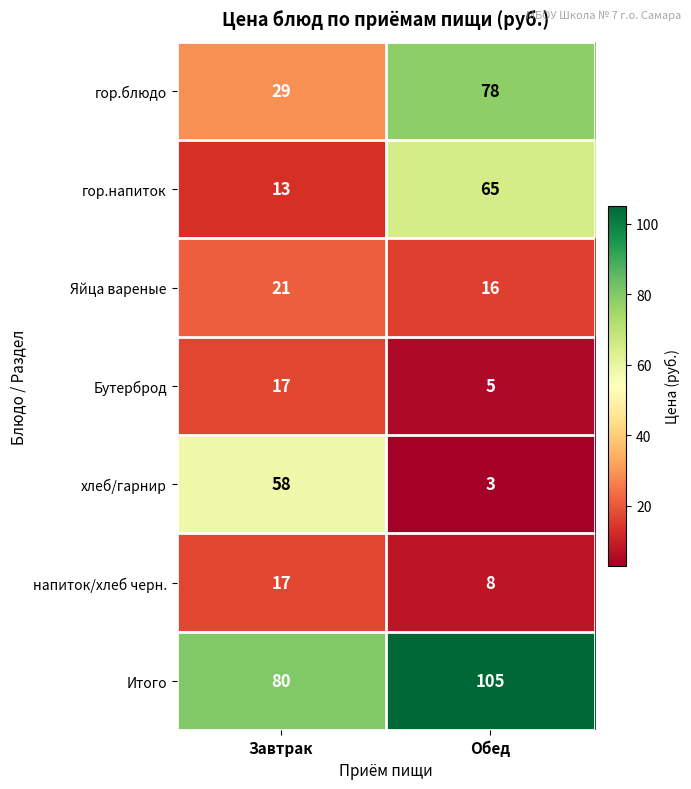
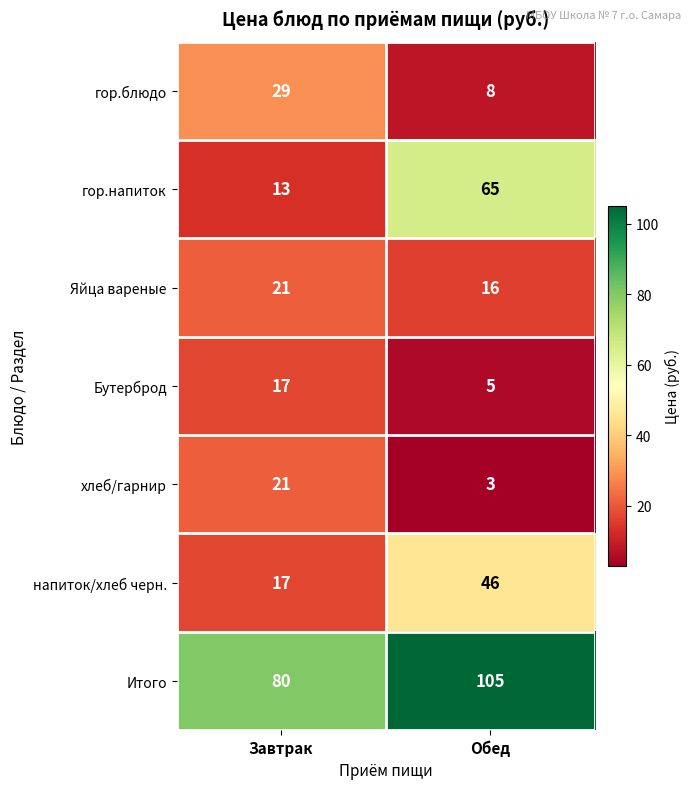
гор.блюдо, Обед: 78 -> 8
хлеб/гарнир, Завтрак: 58 -> 21
напиток/хлеб черн., Обед: 8 -> 46
